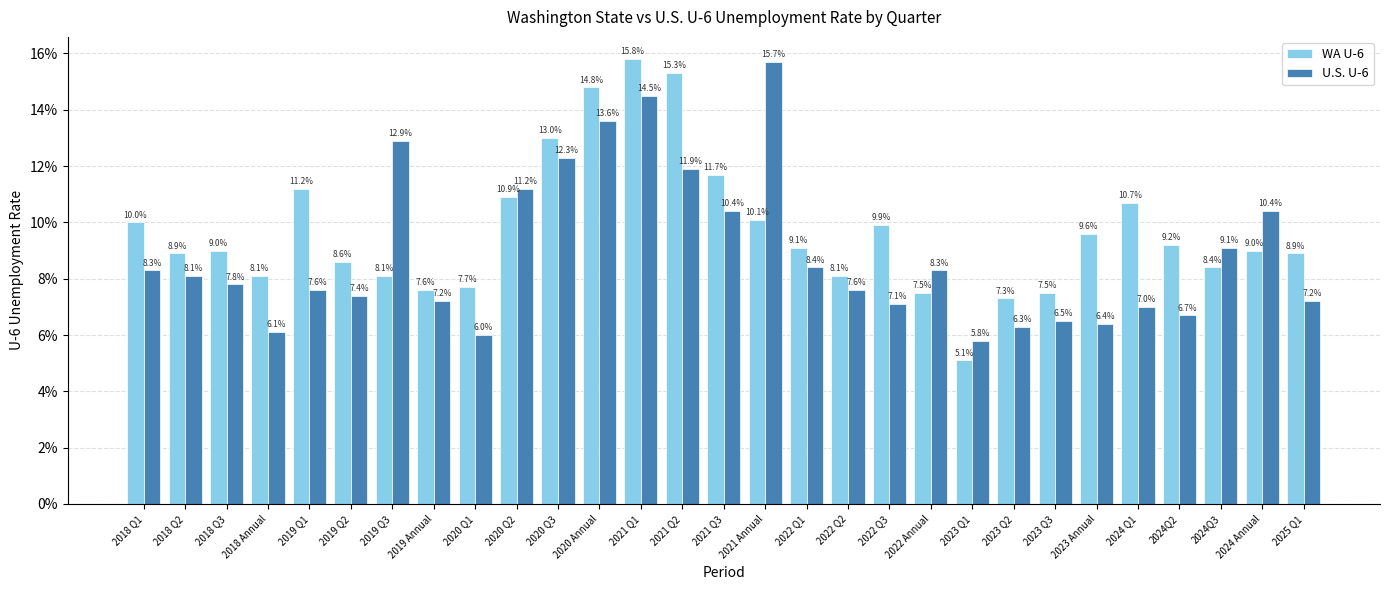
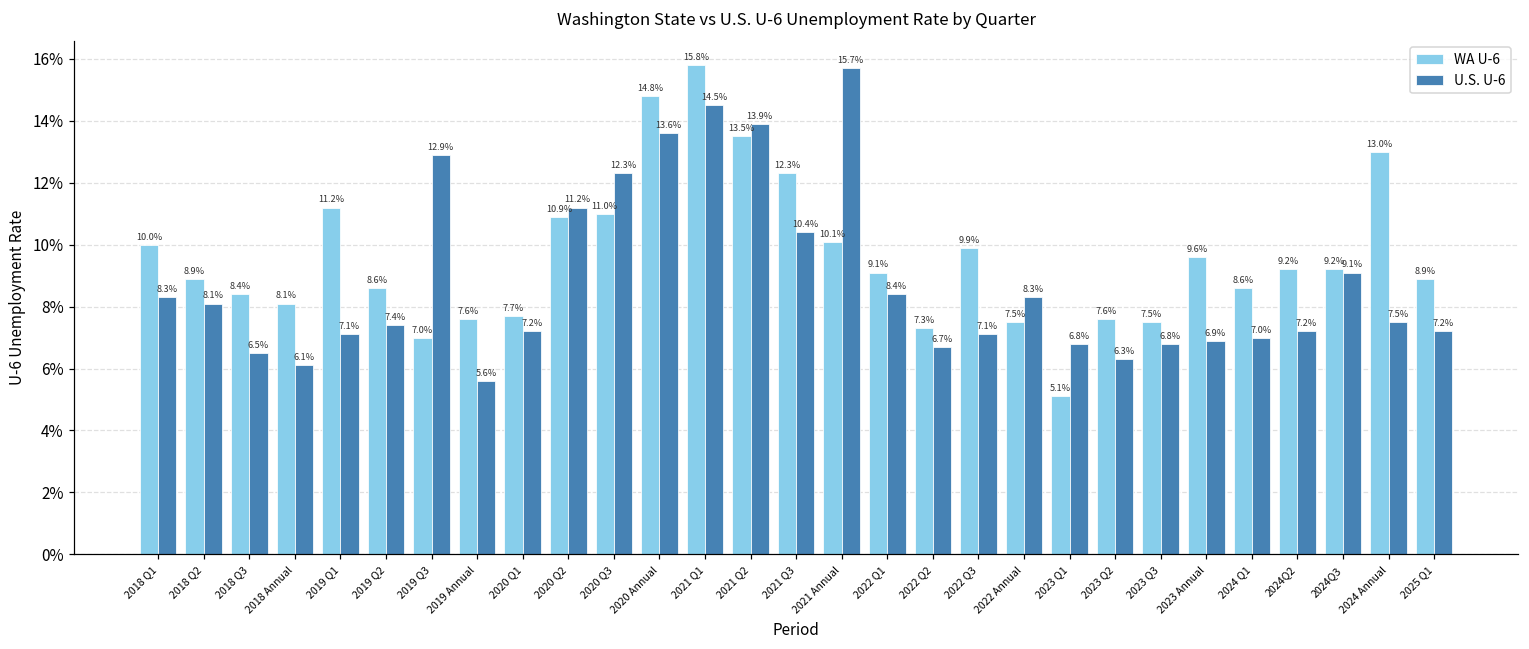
WA U-6, 2018 Q3: 9.0% -> 8.4%
U.S. U-6, 2018 Q3: 7.8% -> 6.5%
U.S. U-6, 2019 Q1: 7.6% -> 7.1%
WA U-6, 2019 Q3: 8.1% -> 7.0%
U.S. U-6, 2019 Annual: 7.2% -> 5.6%
U.S. U-6, 2020 Q1: 6.0% -> 7.2%
WA U-6, 2020 Q3: 13.0% -> 11.0%
WA U-6, 2021 Q2: 15.3% -> 13.5%
U.S. U-6, 2021 Q2: 11.9% -> 13.9%
WA U-6, 2021 Q3: 11.7% -> 12.3%
WA U-6, 2022 Q2: 8.1% -> 7.3%
U.S. U-6, 2022 Q2: 7.6% -> 6.7%
U.S. U-6, 2023 Q1: 5.8% -> 6.8%
WA U-6, 2023 Q2: 7.3% -> 7.6%
U.S. U-6, 2023 Q3: 6.5% -> 6.8%
U.S. U-6, 2023 Annual: 6.4% -> 6.9%
WA U-6, 2024 Q1: 10.7% -> 8.6%
U.S. U-6, 2024Q2: 6.7% -> 7.2%
WA U-6, 2024Q3: 8.4% -> 9.2%
WA U-6, 2024 Annual: 9.0% -> 13.0%
U.S. U-6, 2024 Annual: 10.4% -> 7.5%
